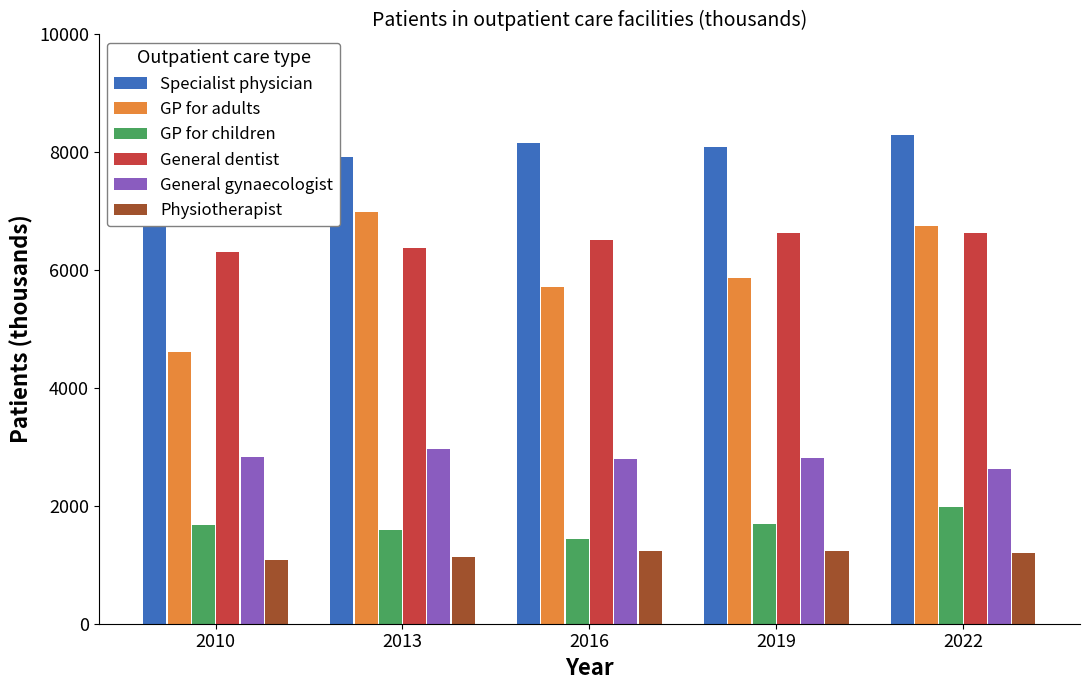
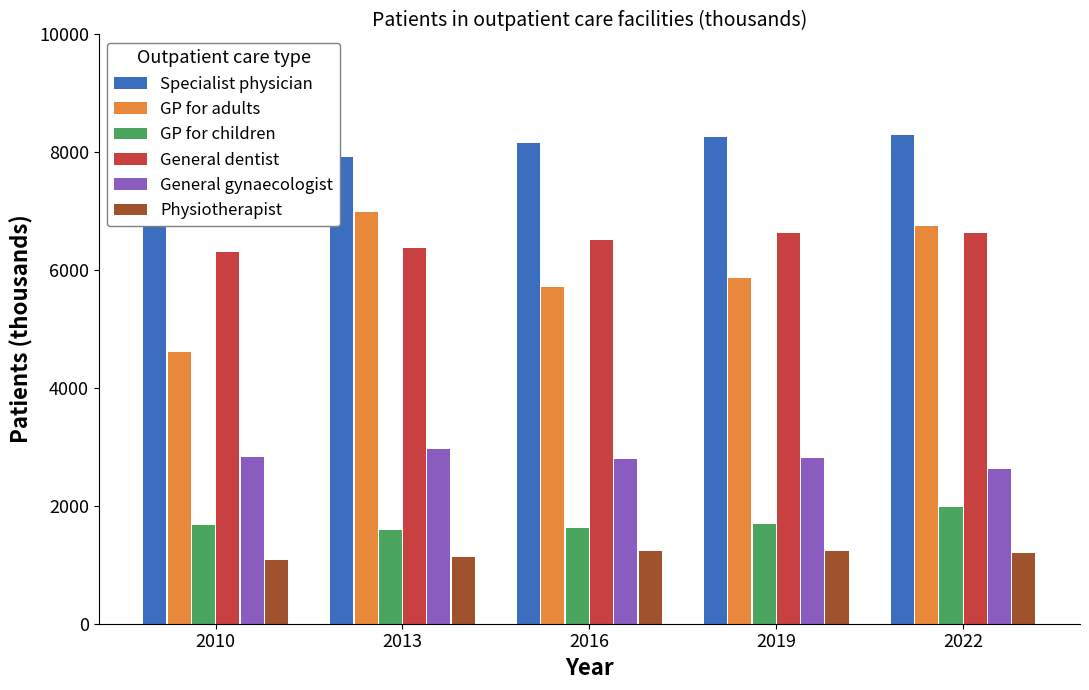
GP for children, 2016: 1400 -> 1600
Specialist physician, 2019: 8100 -> 8300
